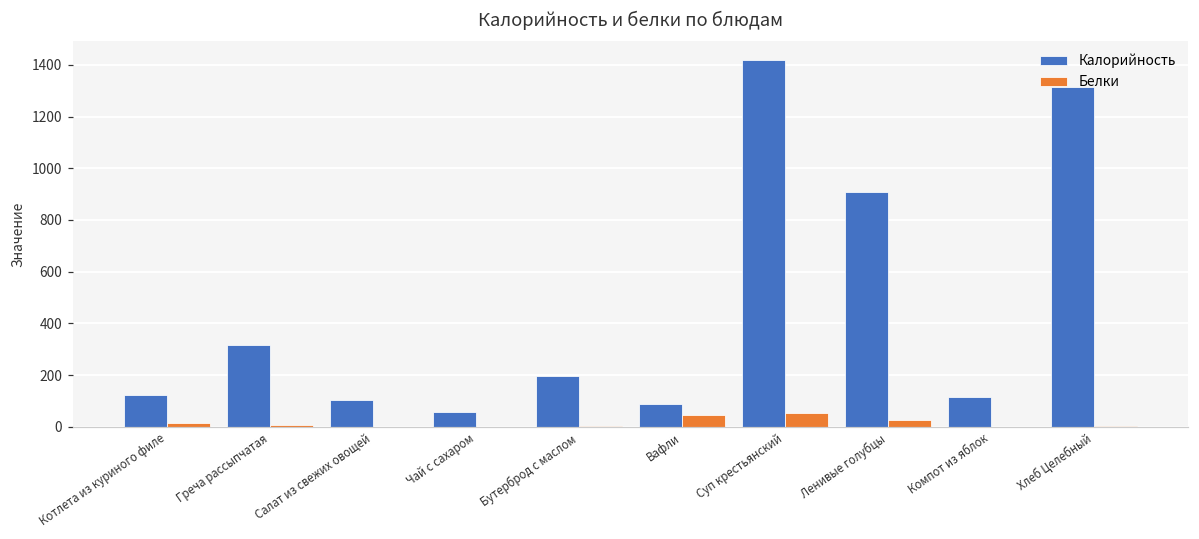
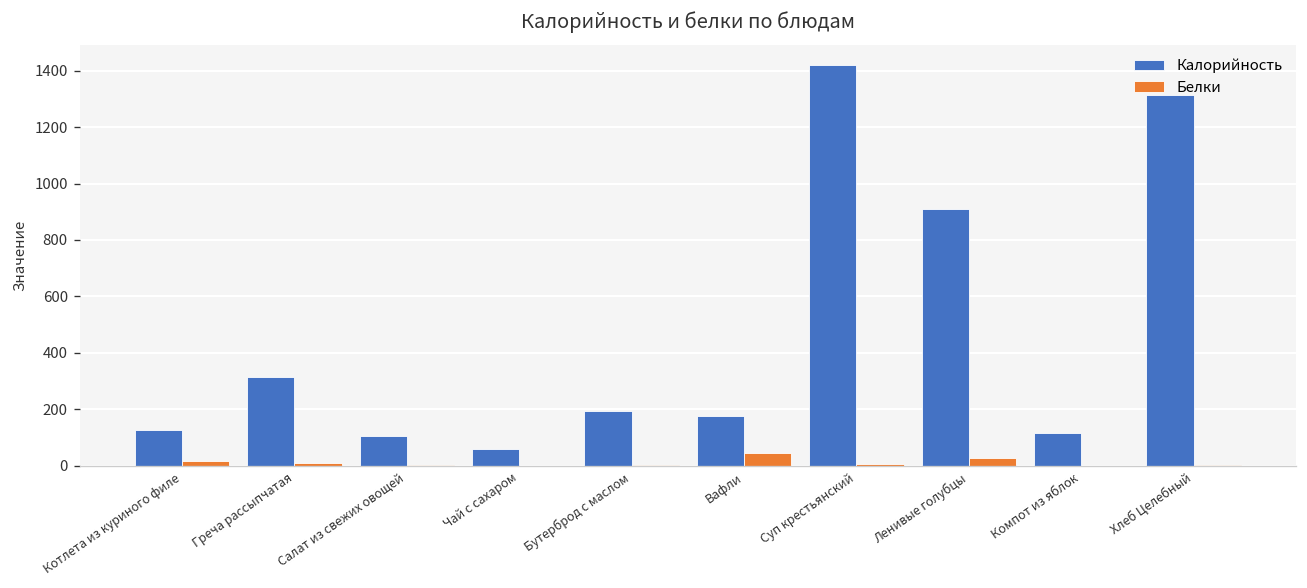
Калорийность, Вафли: 90 -> 180
Белки, Суп крестьянский: 50 -> 10
